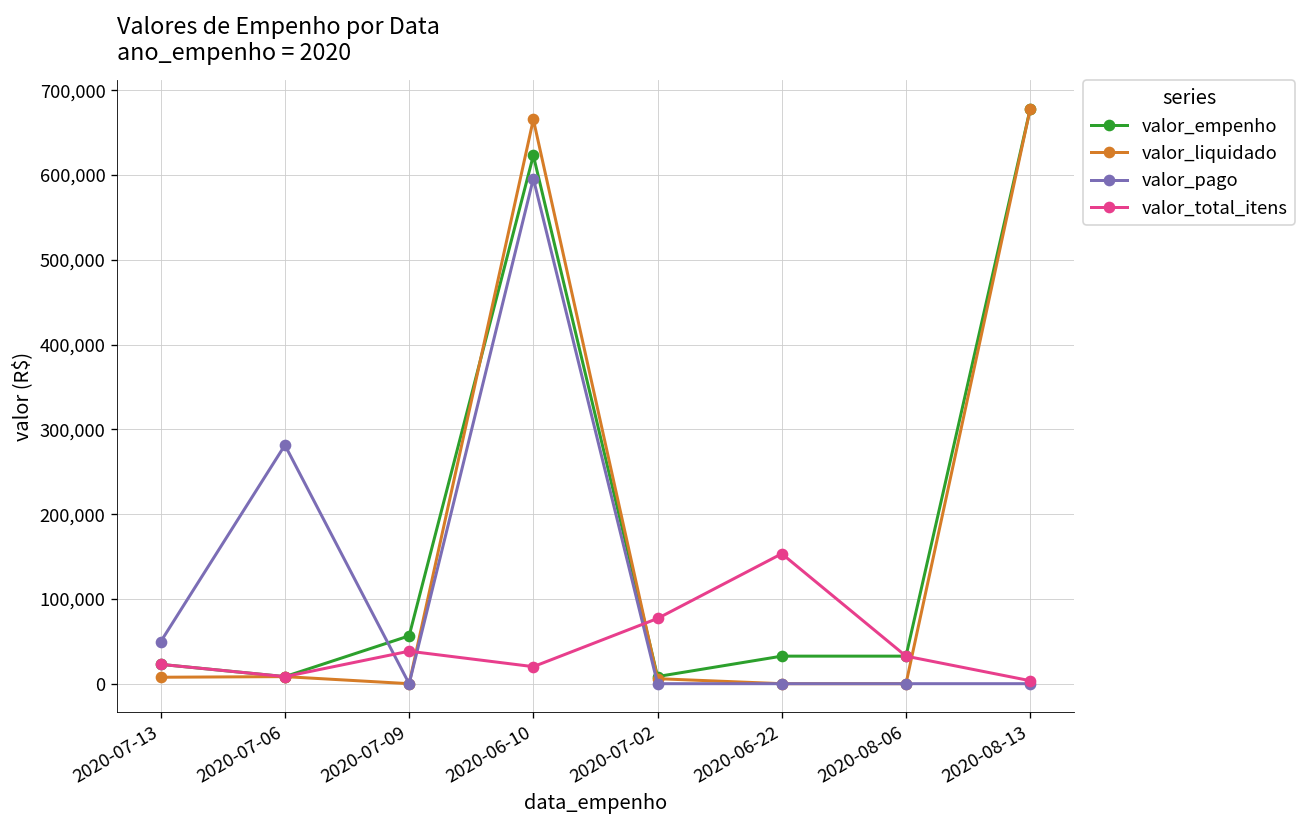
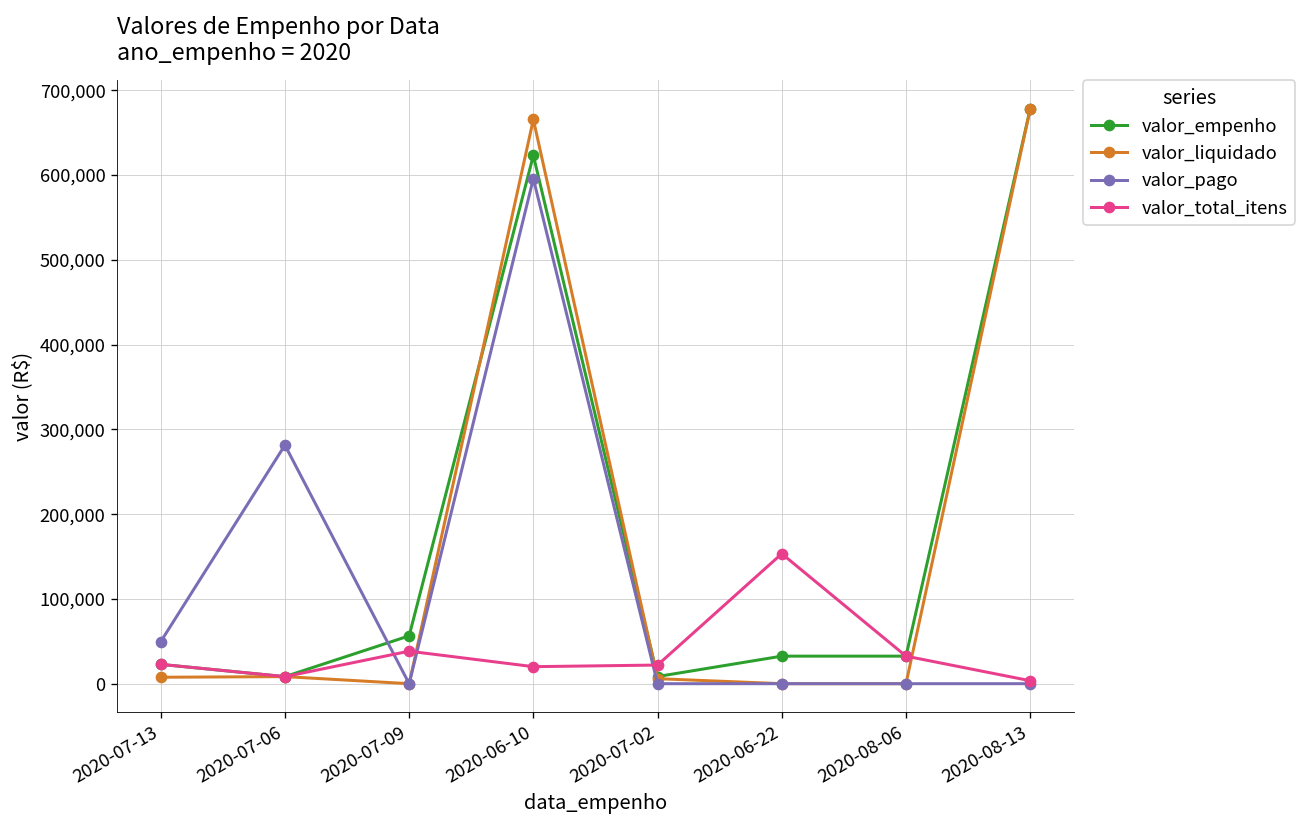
valor_total_itens, 2020-07-02: 80,000 -> 20,000
